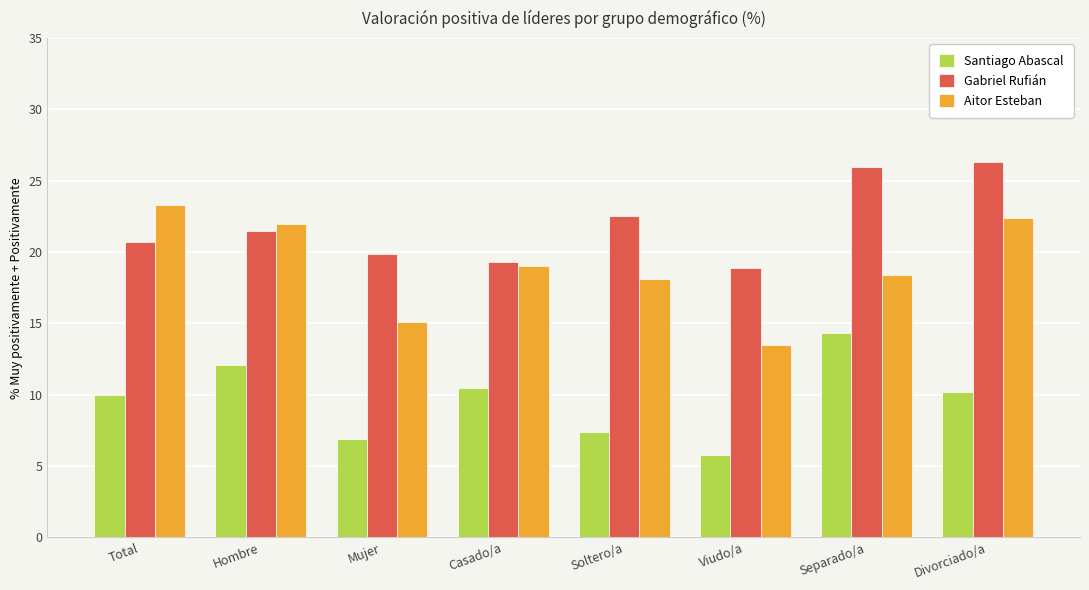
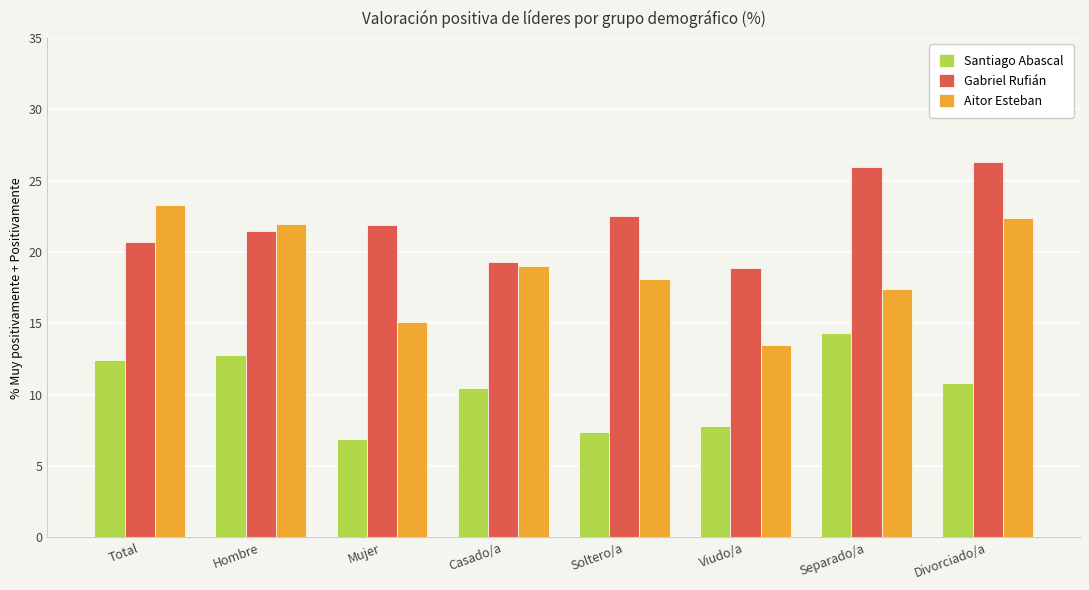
Santiago Abascal, Total: 10.0 -> 12.4
Santiago Abascal, Hombre: 12.1 -> 12.8
Gabriel Rufián, Mujer: 19.9 -> 21.9
Santiago Abascal, Viudo/a: 5.8 -> 7.8
Aitor Esteban, Separado/a: 18.4 -> 17.4
Santiago Abascal, Divorciado/a: 10.2 -> 10.8
